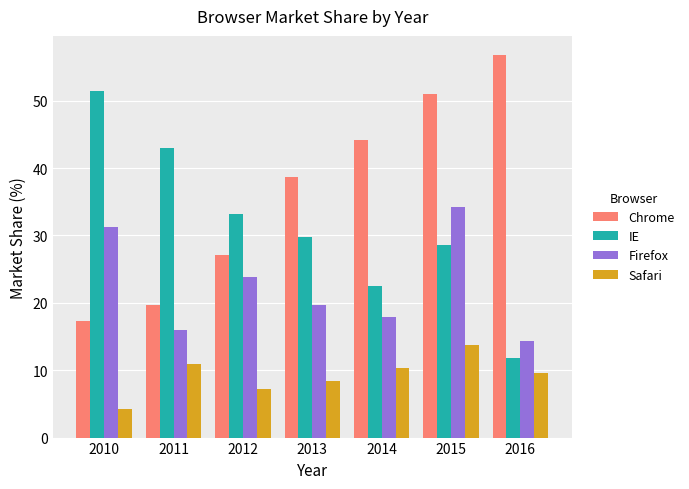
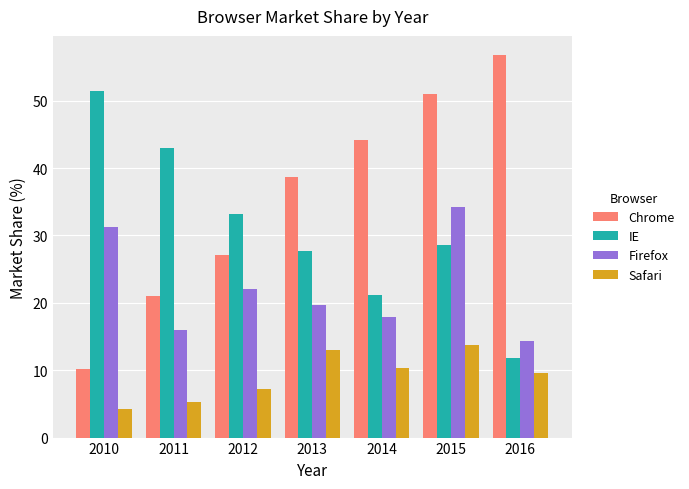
Chrome, 2010: 17 -> 10
Chrome, 2011: 20 -> 21
Safari, 2011: 11 -> 5
Firefox, 2012: 24 -> 22
IE, 2013: 30 -> 28
Safari, 2013: 8 -> 13
IE, 2014: 22 -> 21
